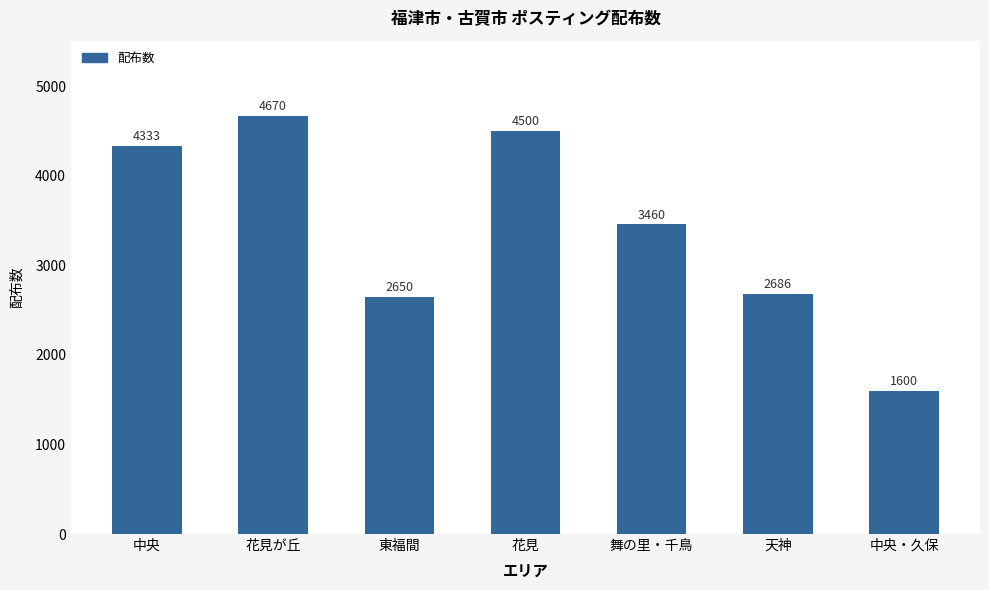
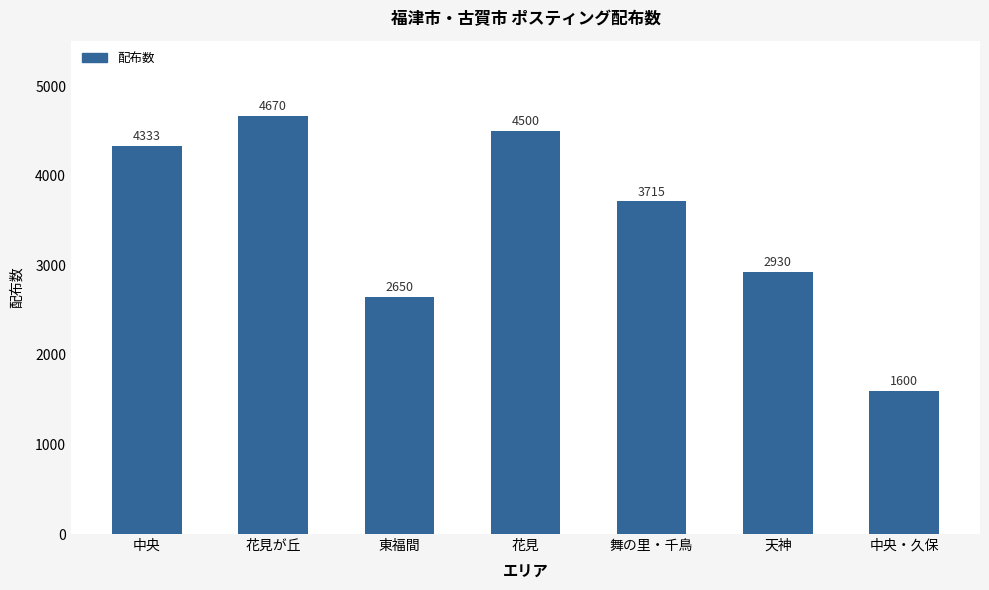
舞の里・千鳥: 3460 -> 3715
天神: 2686 -> 2930
